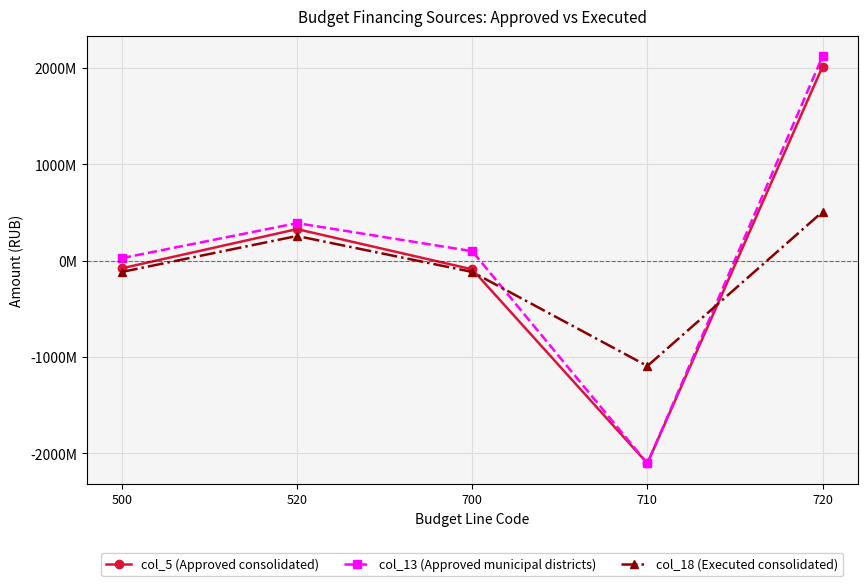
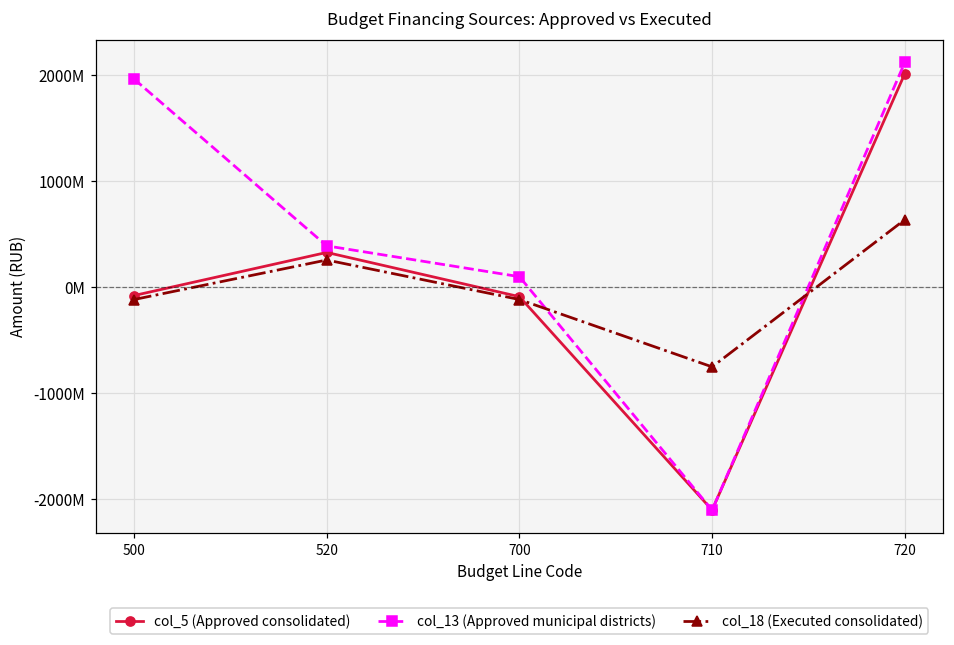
col_13 (Approved municipal districts), 500: 0 -> 2000000000
col_18 (Executed consolidated), 710: -1100000000 -> -800000000
col_18 (Executed consolidated), 720: 500000000 -> 600000000
